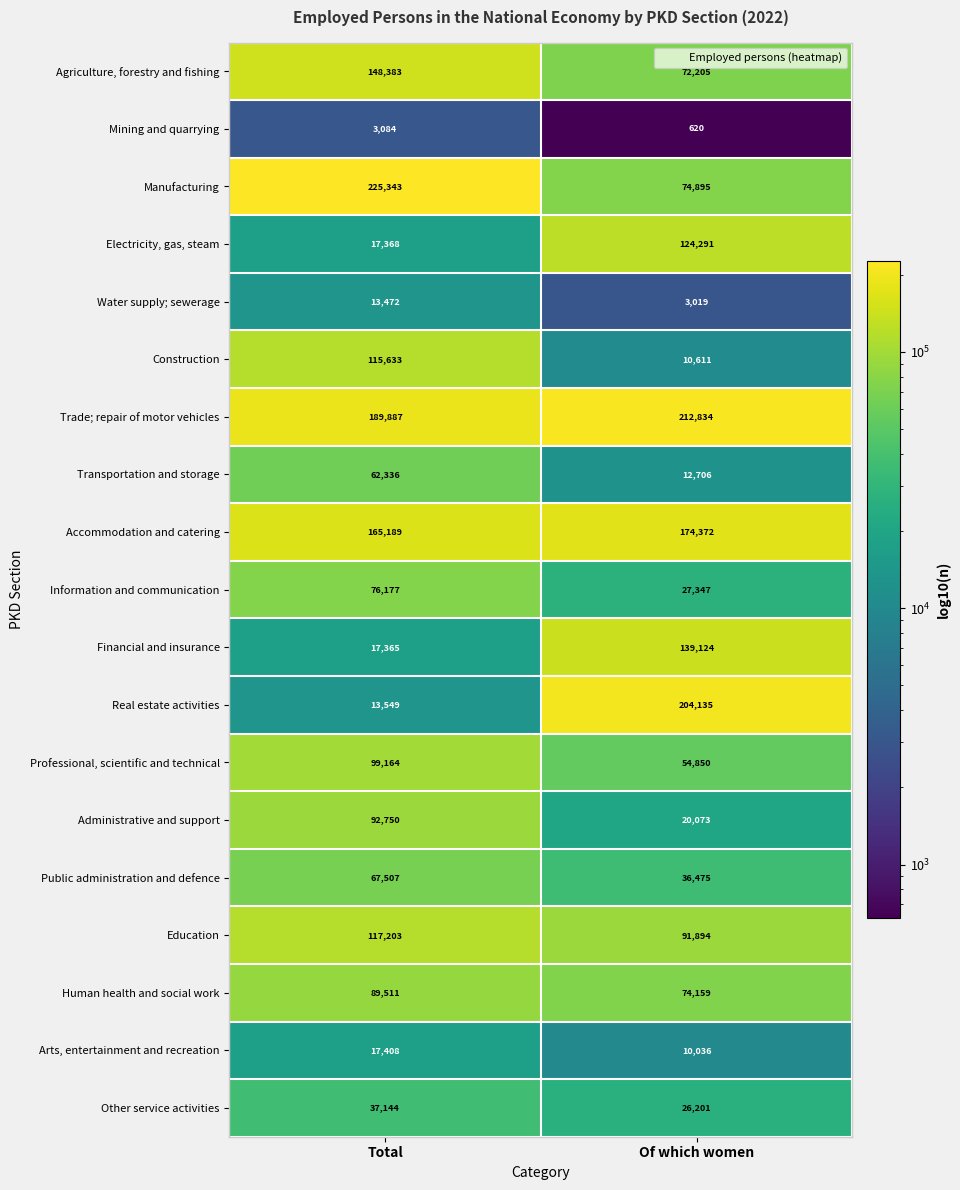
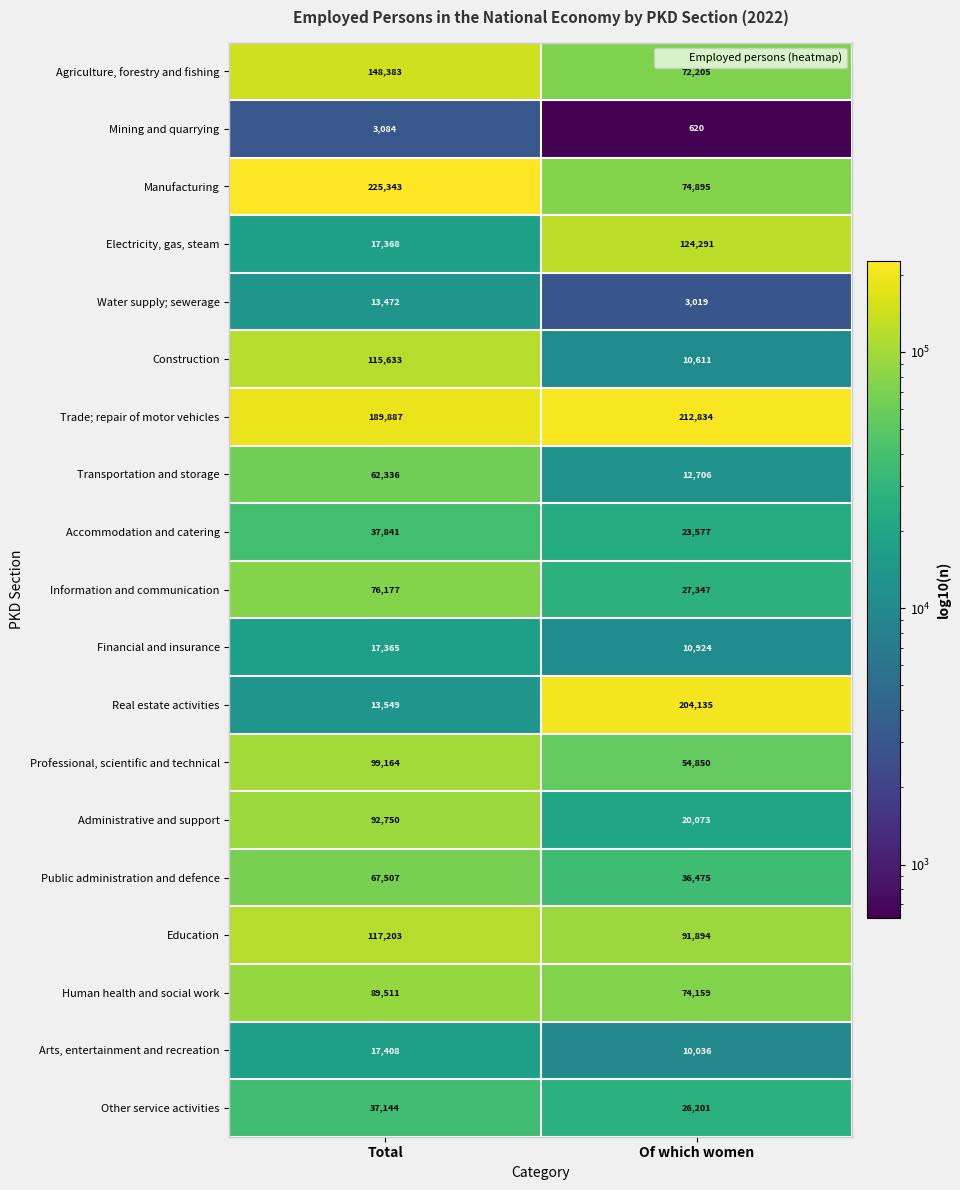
Accommodation and catering, Total: 165,189 -> 37,841
Accommodation and catering, Of which women: 174,372 -> 23,577
Financial and insurance, Of which women: 139,124 -> 10,924
